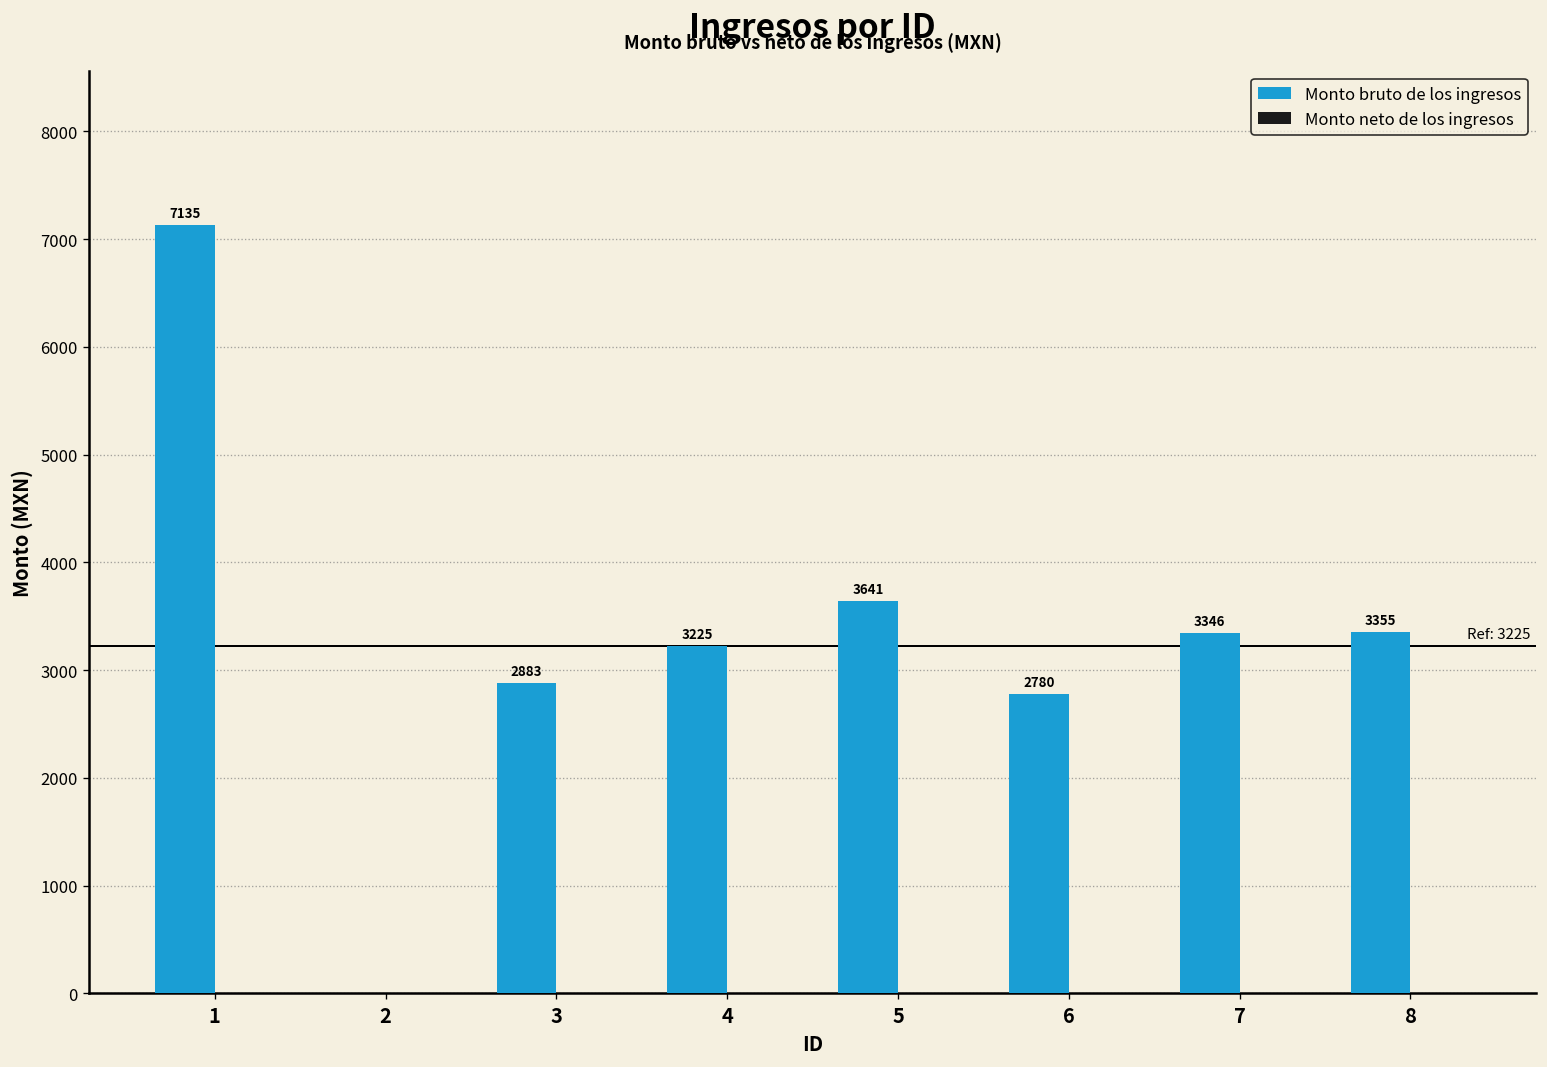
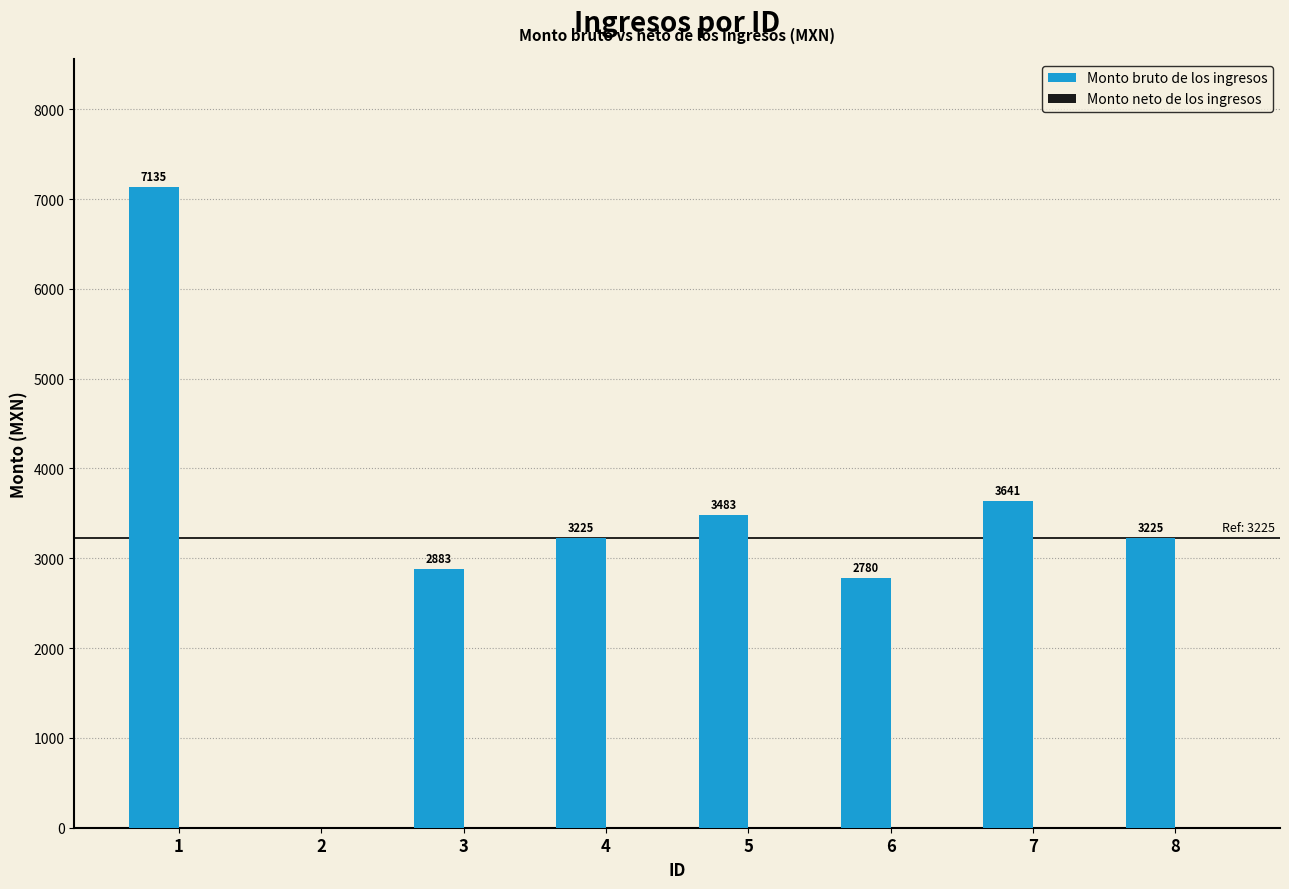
Monto bruto de los ingresos, 5: 3641 -> 3483
Monto bruto de los ingresos, 7: 3346 -> 3641
Monto bruto de los ingresos, 8: 3355 -> 3225
